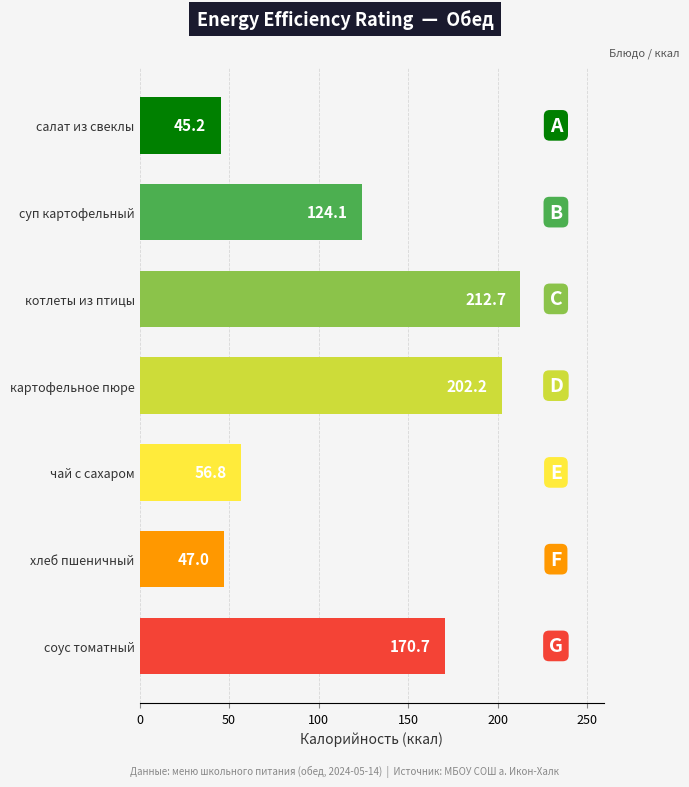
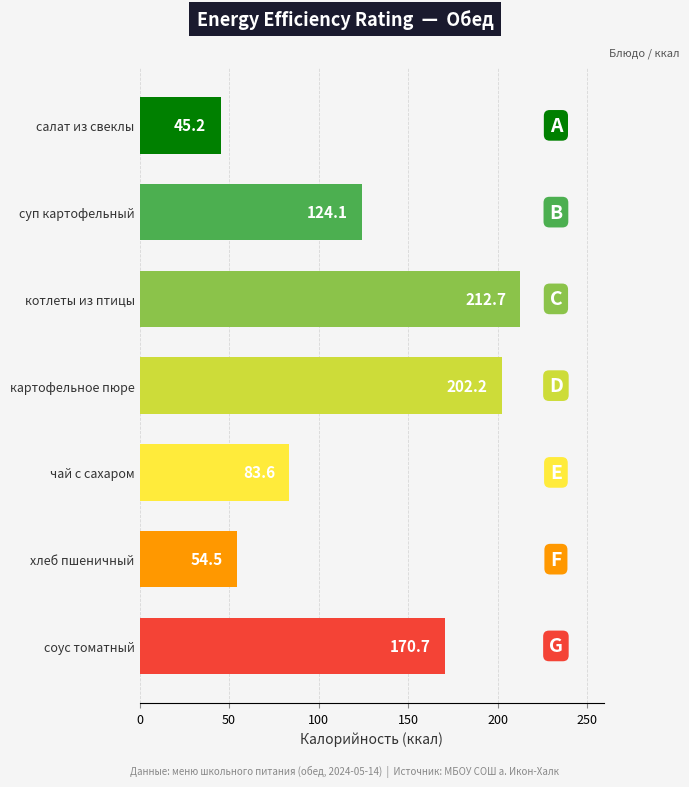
чай с сахаром: 56.8 -> 83.6
хлеб пшеничный: 47.0 -> 54.5
